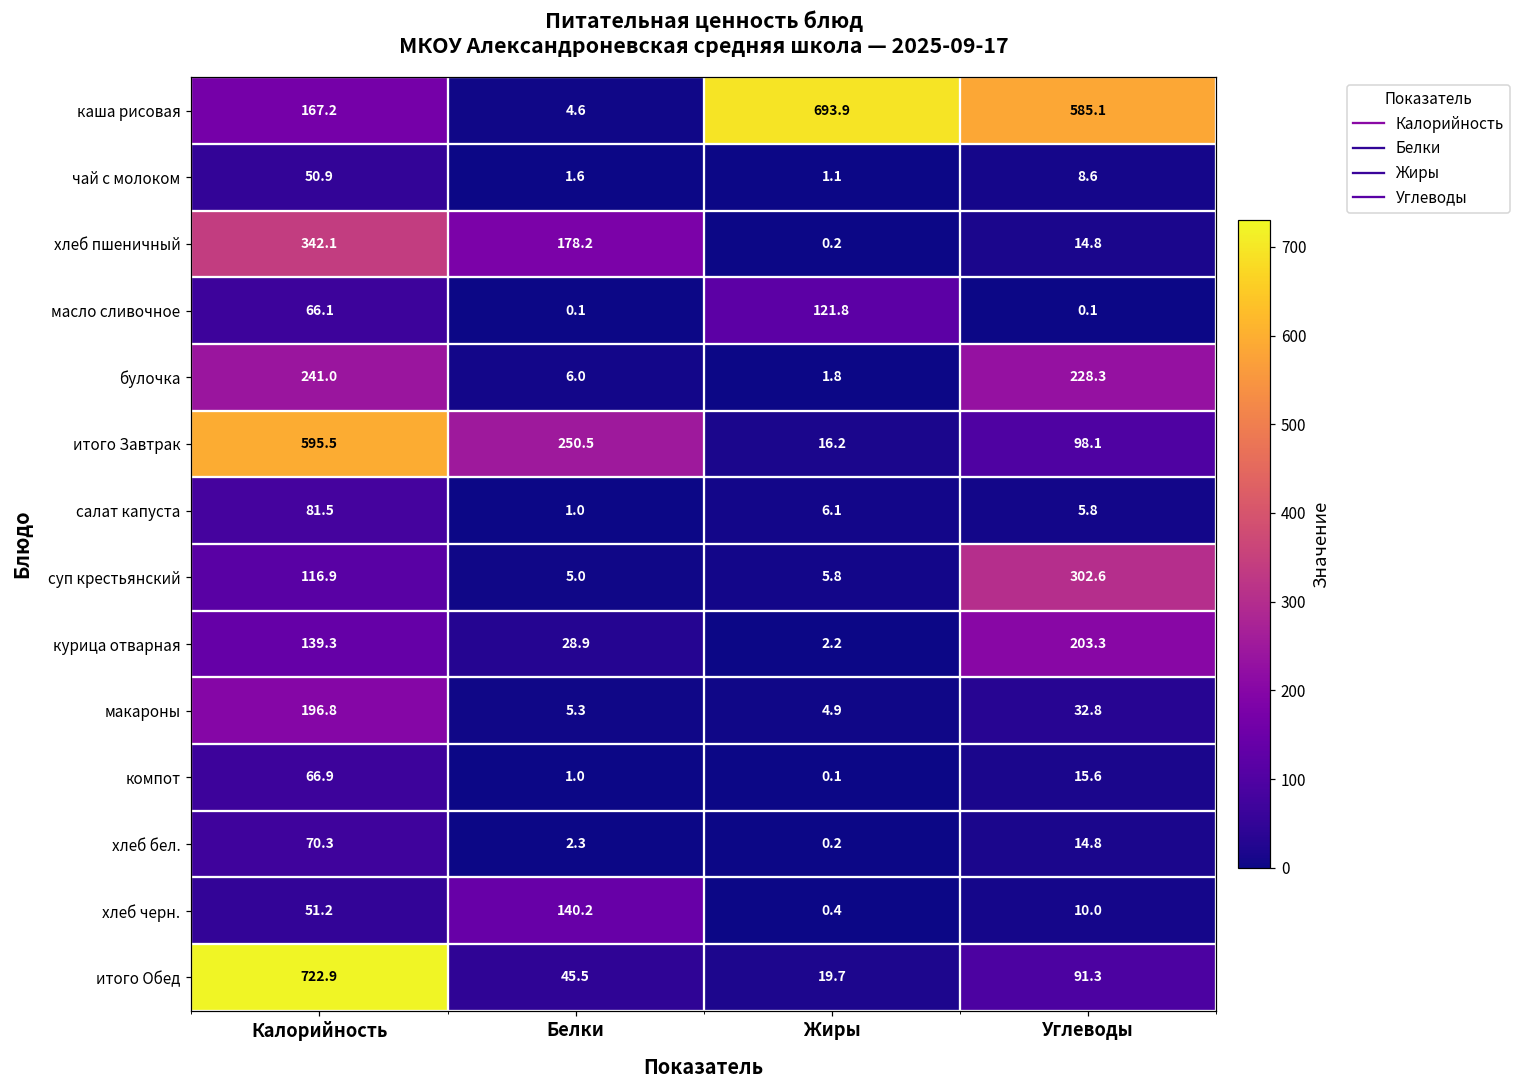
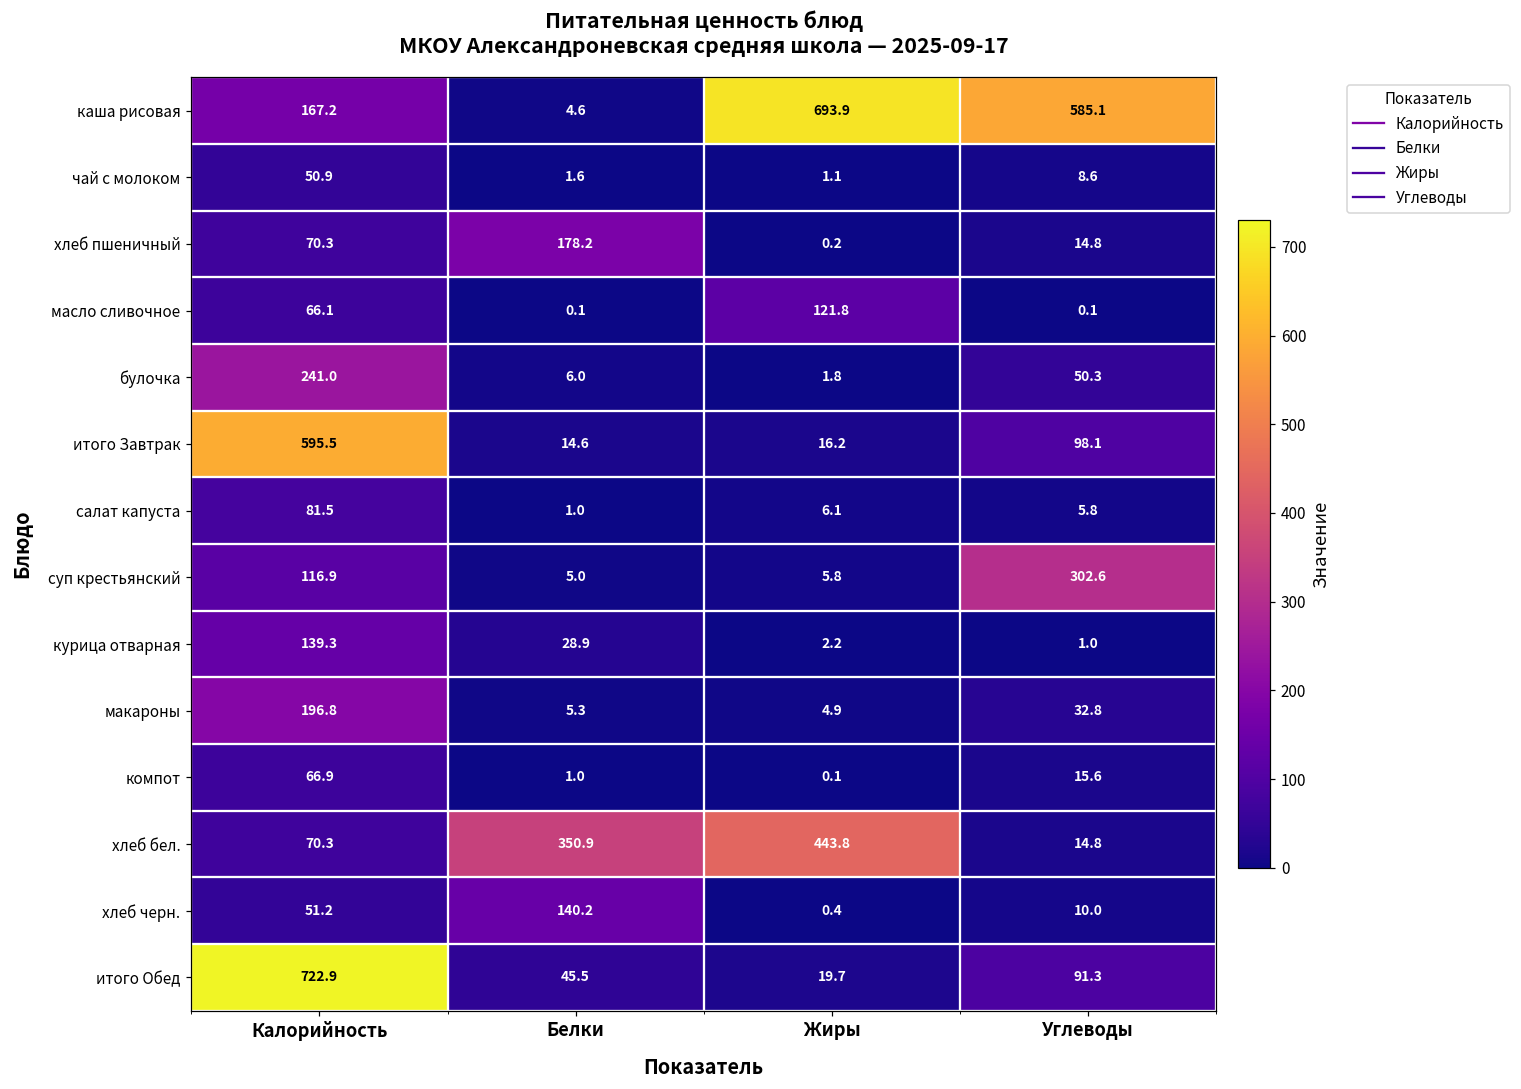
хлеб пшеничный, Калорийность: 342.1 -> 70.3
булочка, Углеводы: 228.3 -> 50.3
итого Завтрак, Белки: 250.5 -> 14.6
курица отварная, Углеводы: 203.3 -> 1.0
хлеб бел., Белки: 2.3 -> 350.9
хлеб бел., Жиры: 0.2 -> 443.8
